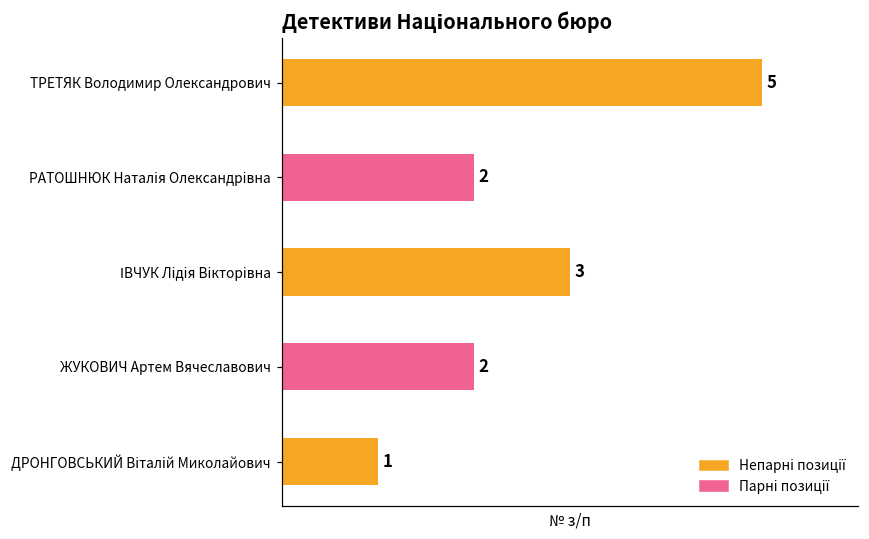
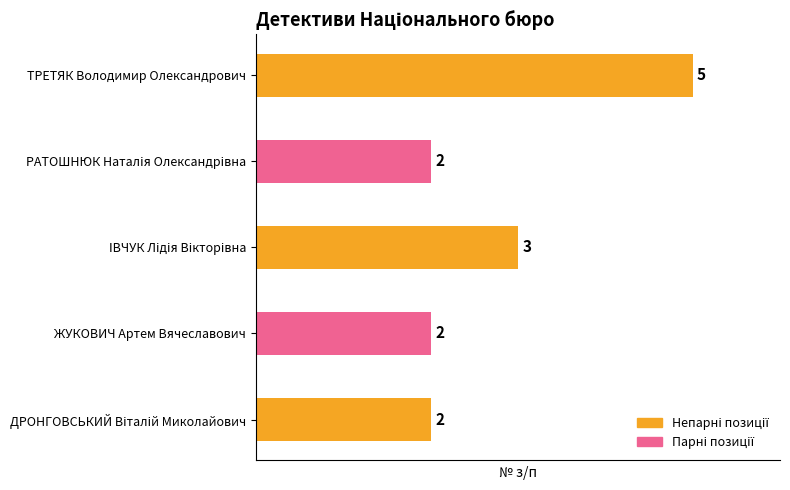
ДРОНГОВСЬКИЙ Віталій Миколайович: 1 -> 2
